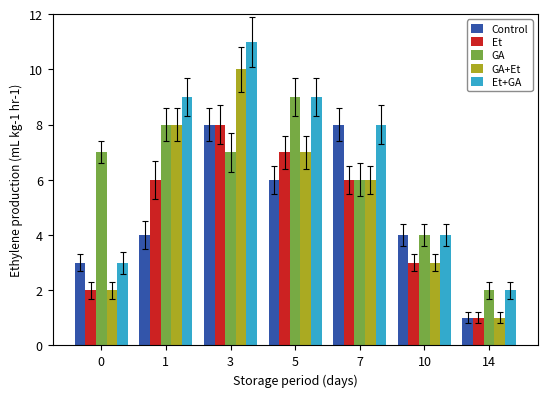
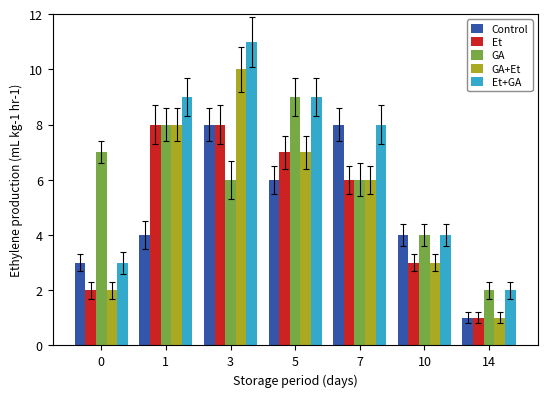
Et, 1: 6 -> 8
GA, 3: 7 -> 6
